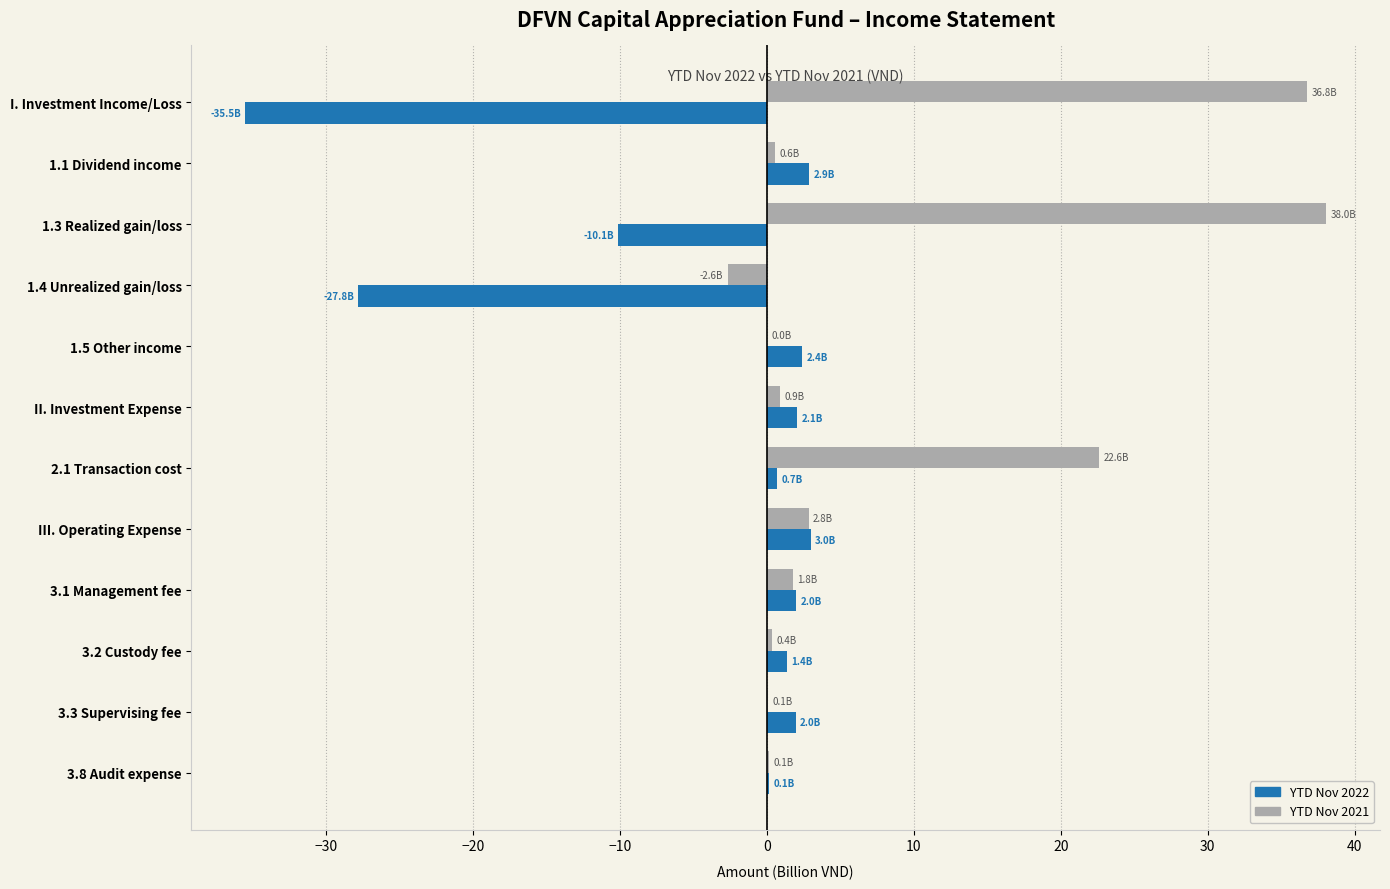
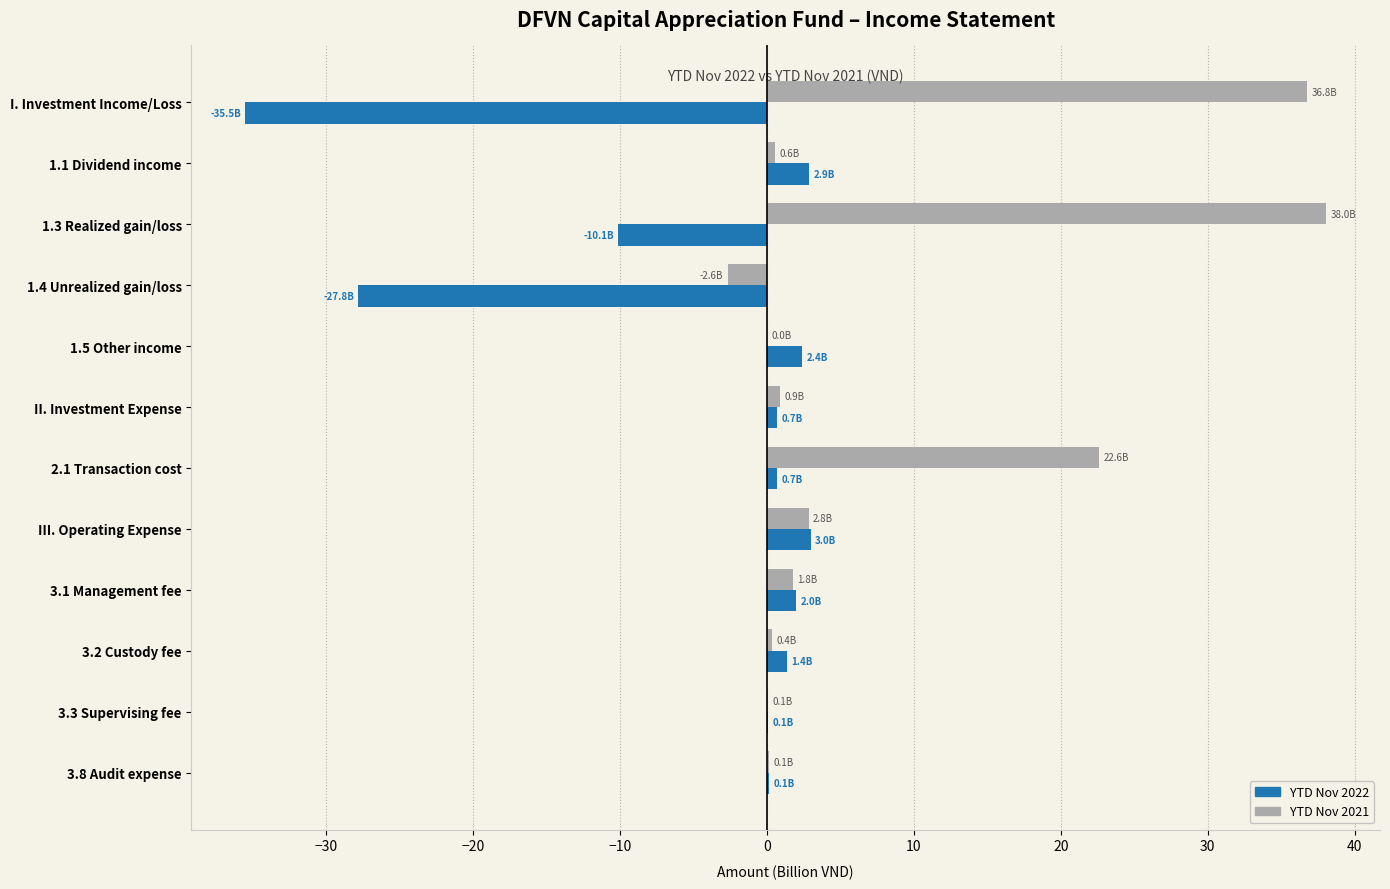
YTD Nov 2022, II. Investment Expense: 2.1B -> 0.7B
YTD Nov 2022, 3.3 Supervising fee: 2.0B -> 0.1B
